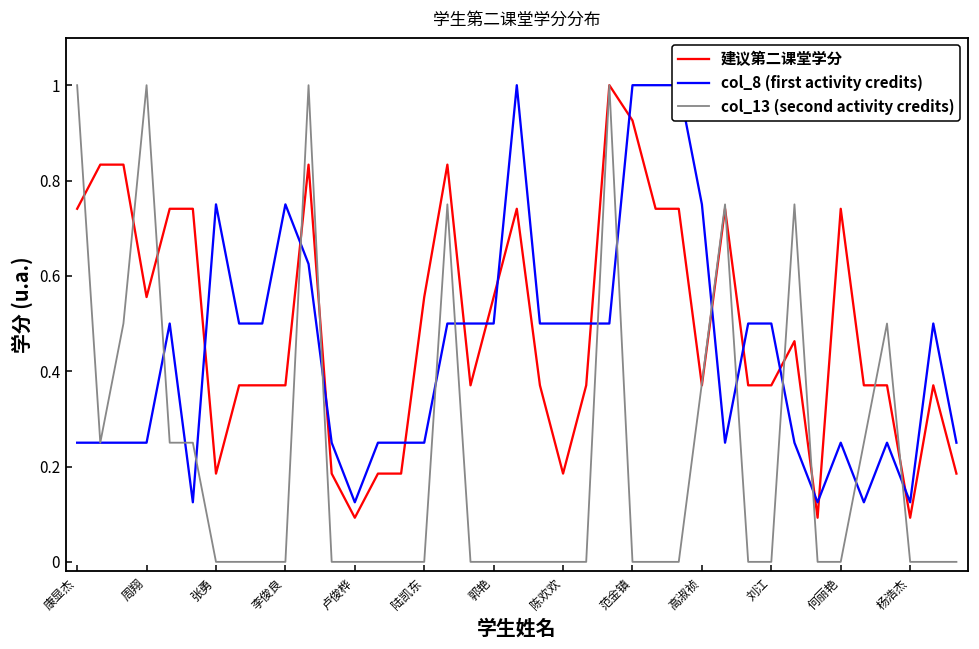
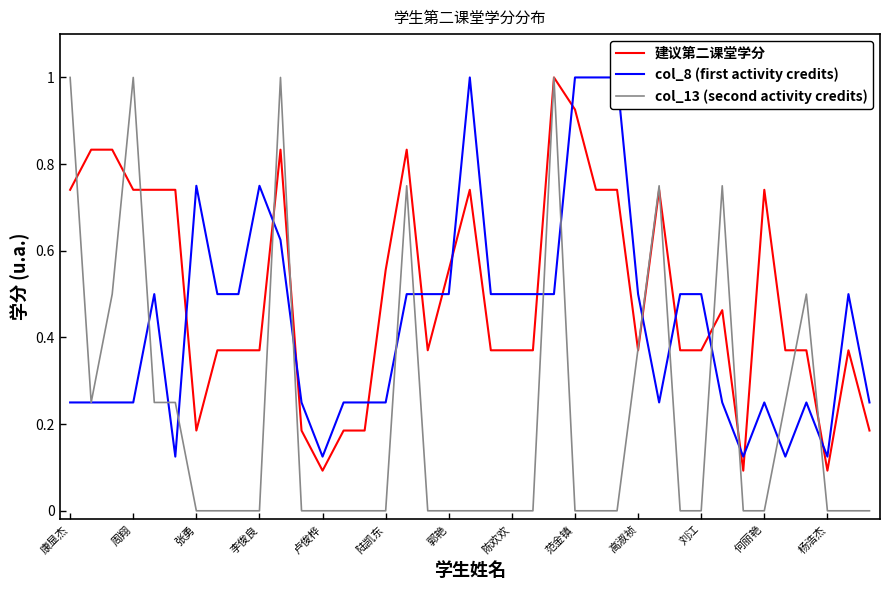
建议第二课堂学分, 周翔: 0.56 -> 0.74
建议第二课堂学分, 陈欢欢: 0.19 -> 0.37
col_8 (first activity credits), 高淑祯: 0.75 -> 0.50
